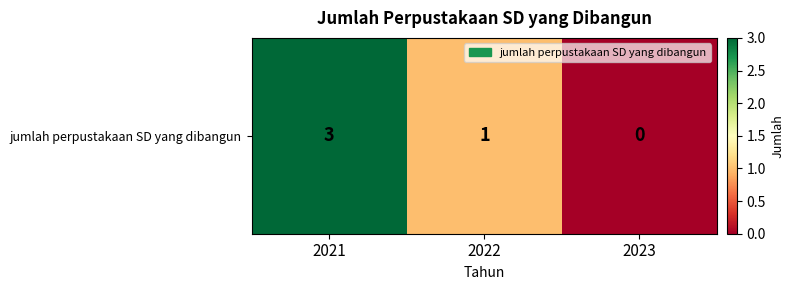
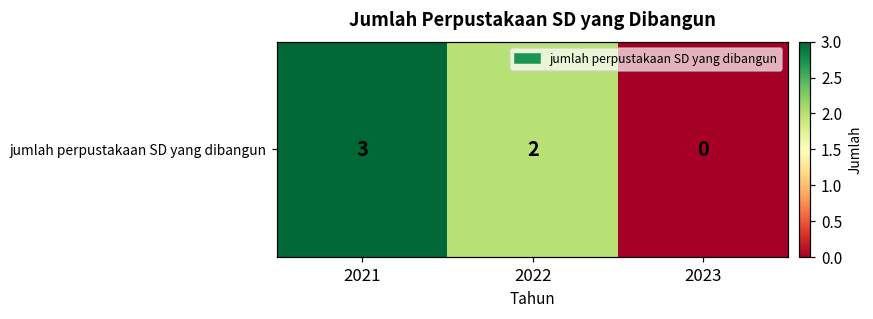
jumlah perpustakaan SD yang dibangun, 2022: 1 -> 2
